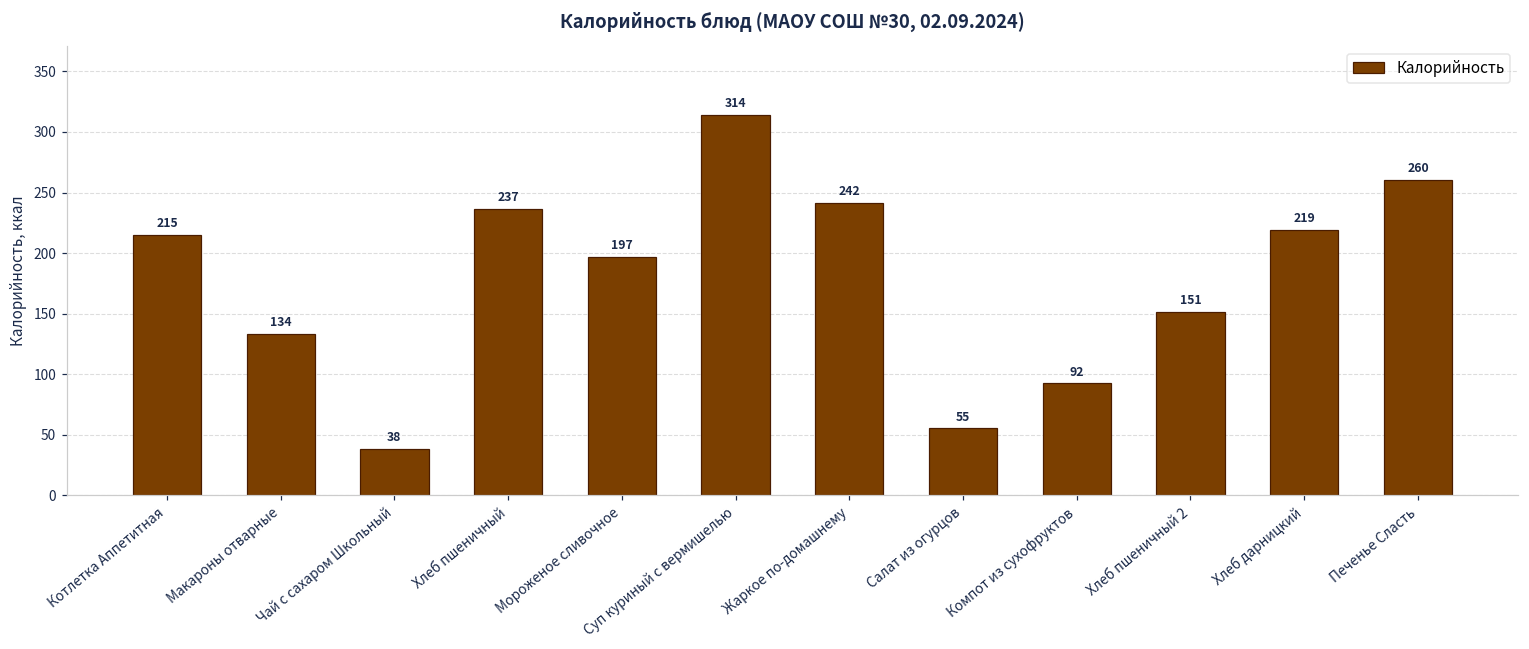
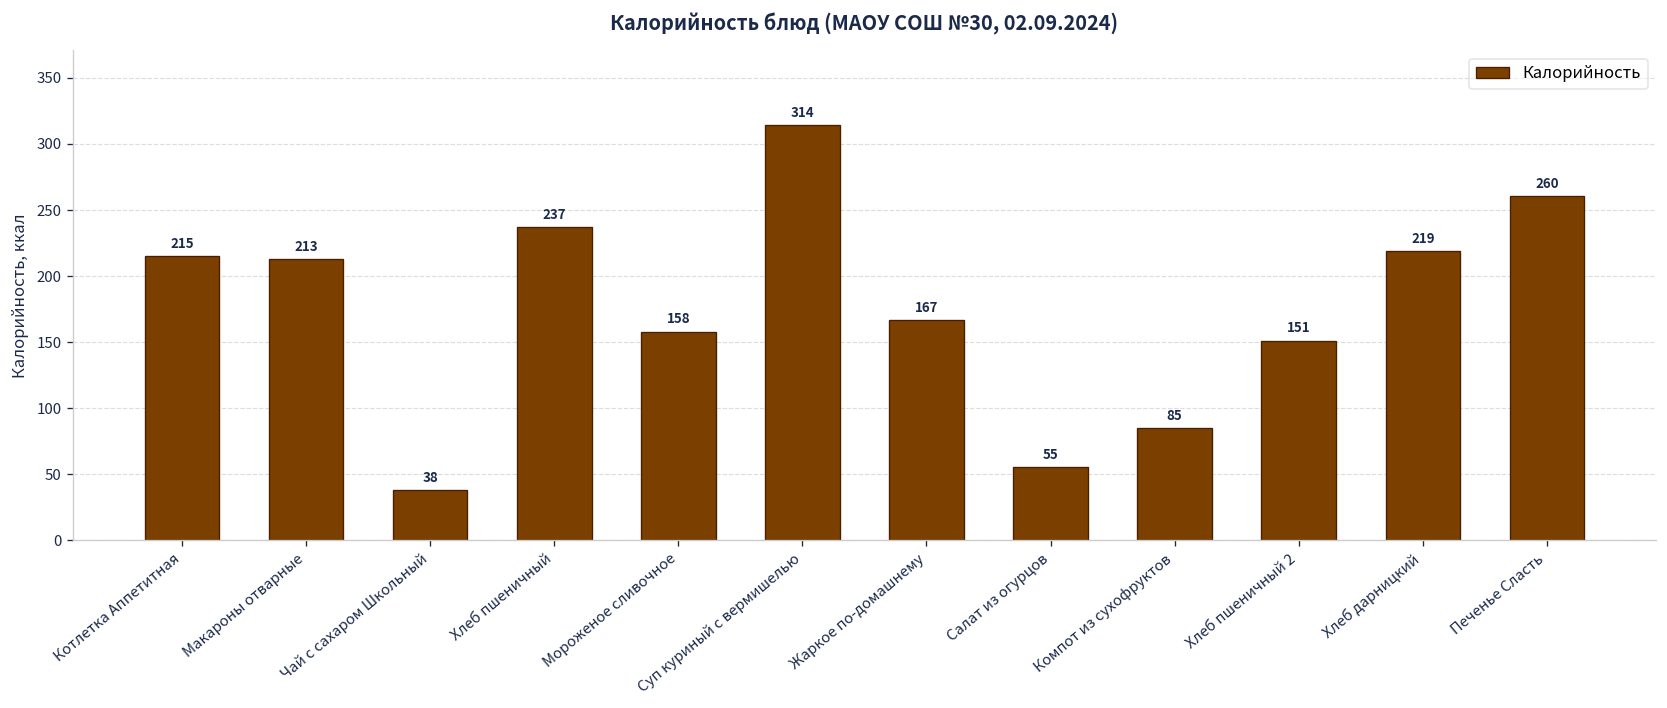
Макароны отварные: 134 -> 213
Мороженое сливочное: 197 -> 158
Жаркое по-домашнему: 242 -> 167
Компот из сухофруктов: 92 -> 85
